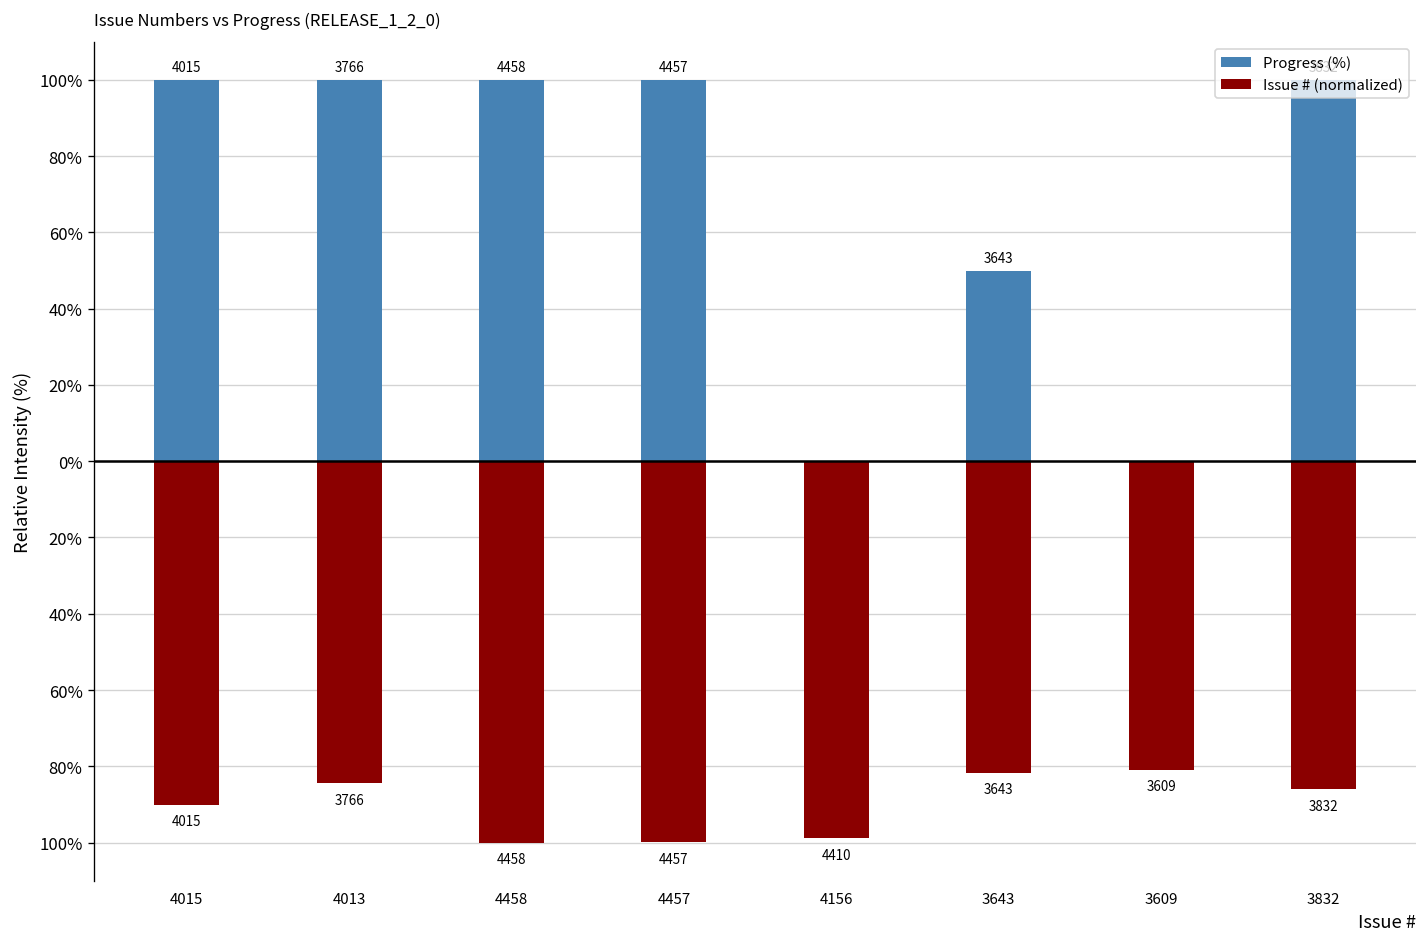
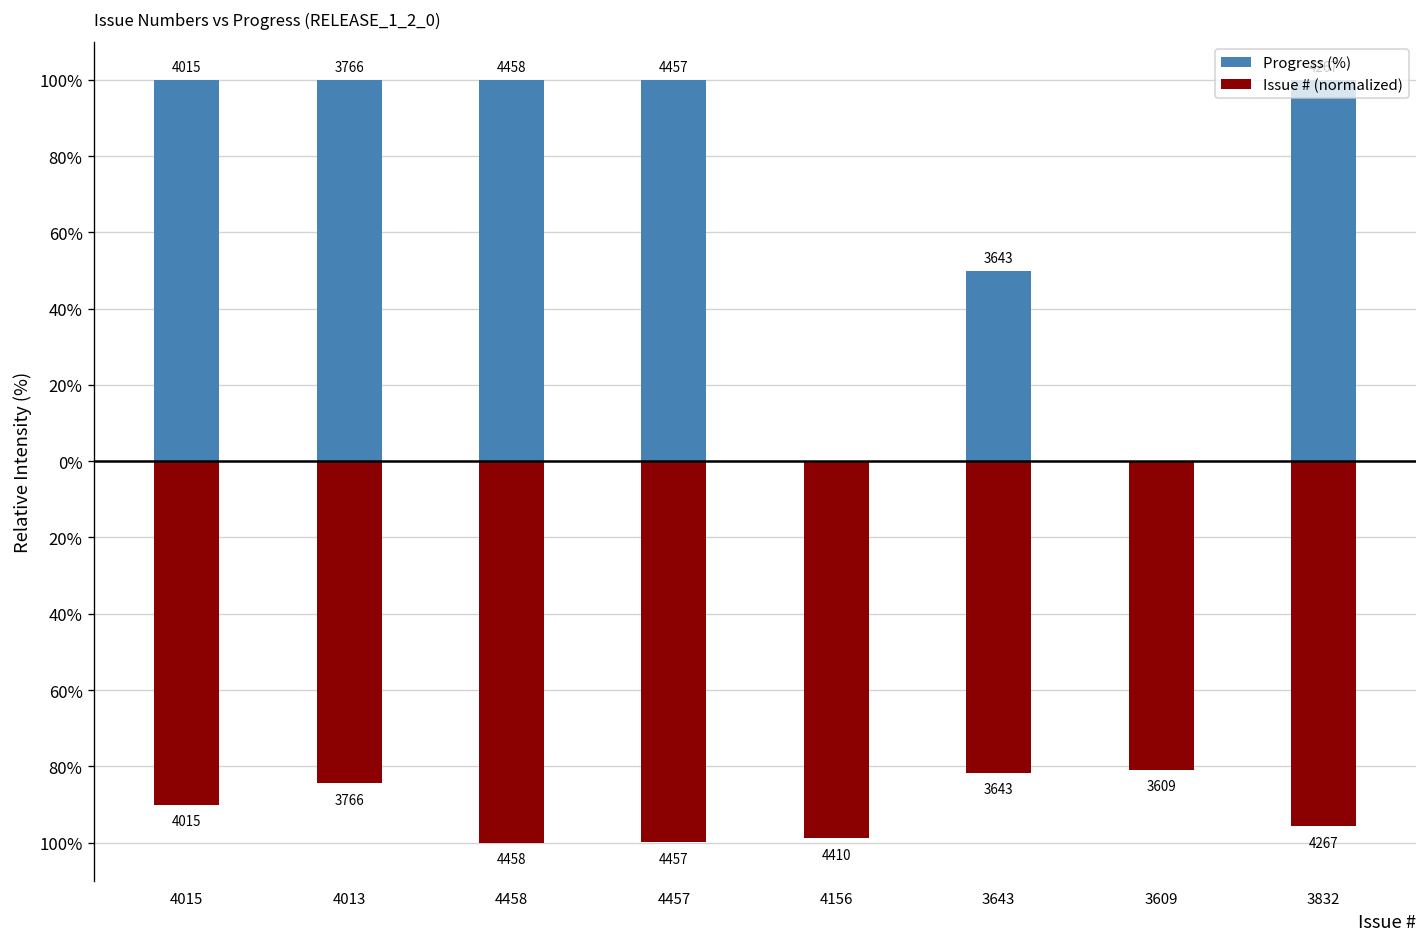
Issue # (normalized), 3832: 3832 -> 4267
